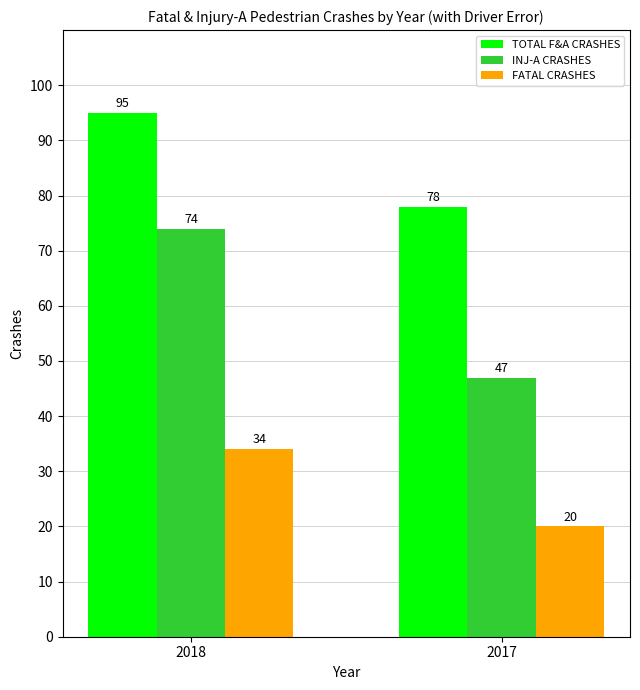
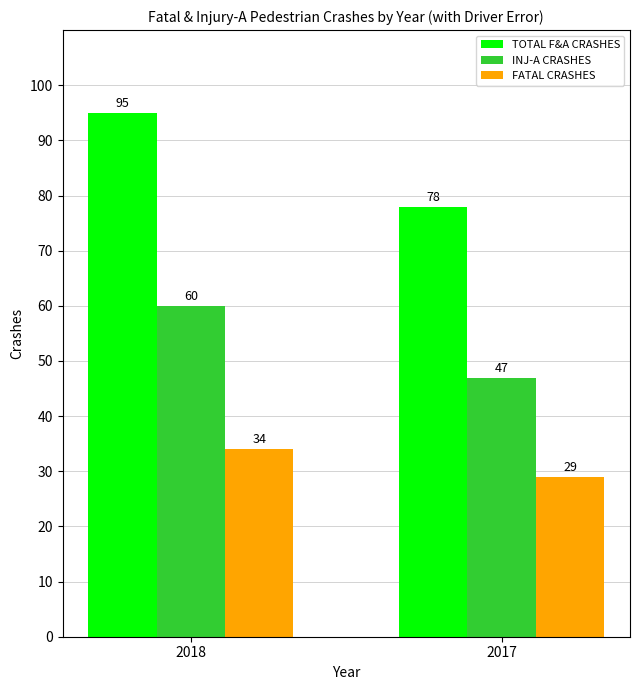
INJ-A CRASHES, 2018: 74 -> 60
FATAL CRASHES, 2017: 20 -> 29
